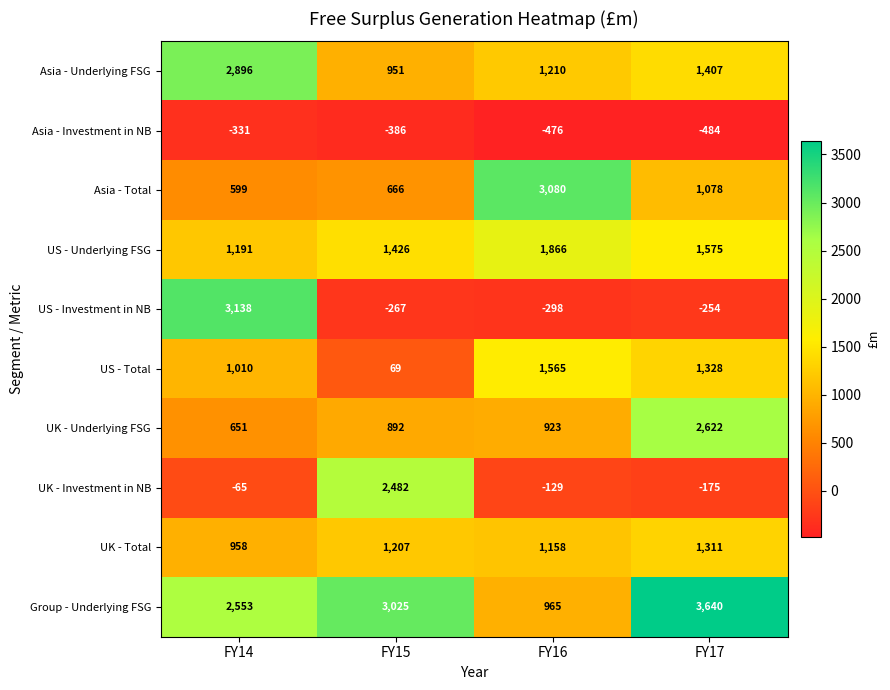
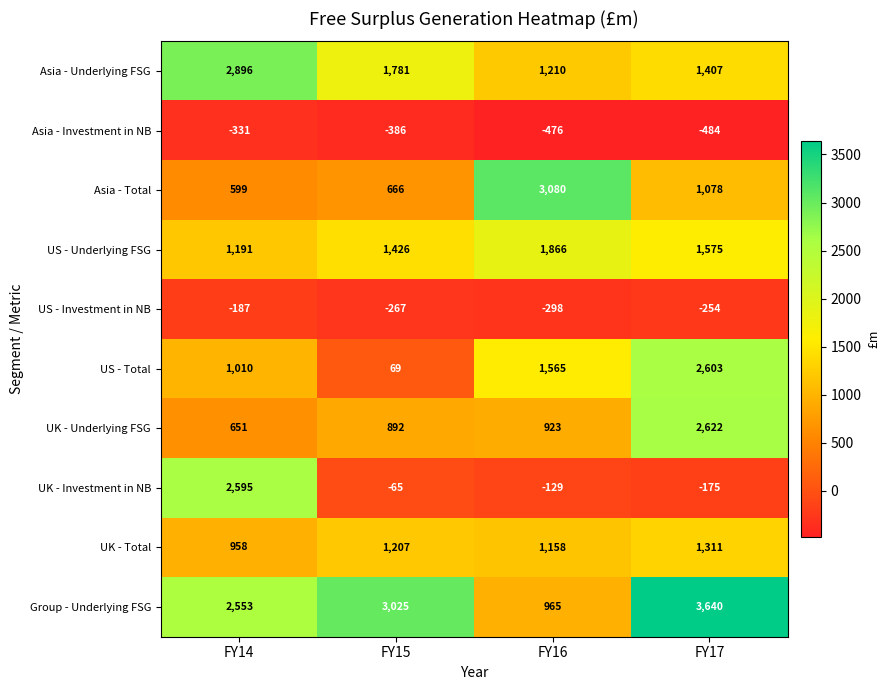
Asia - Underlying FSG, FY15: 951 -> 1,781
US - Investment in NB, FY14: 3,138 -> -187
US - Total, FY17: 1,328 -> 2,603
UK - Investment in NB, FY14: -65 -> 2,595
UK - Investment in NB, FY15: 2,482 -> -65
